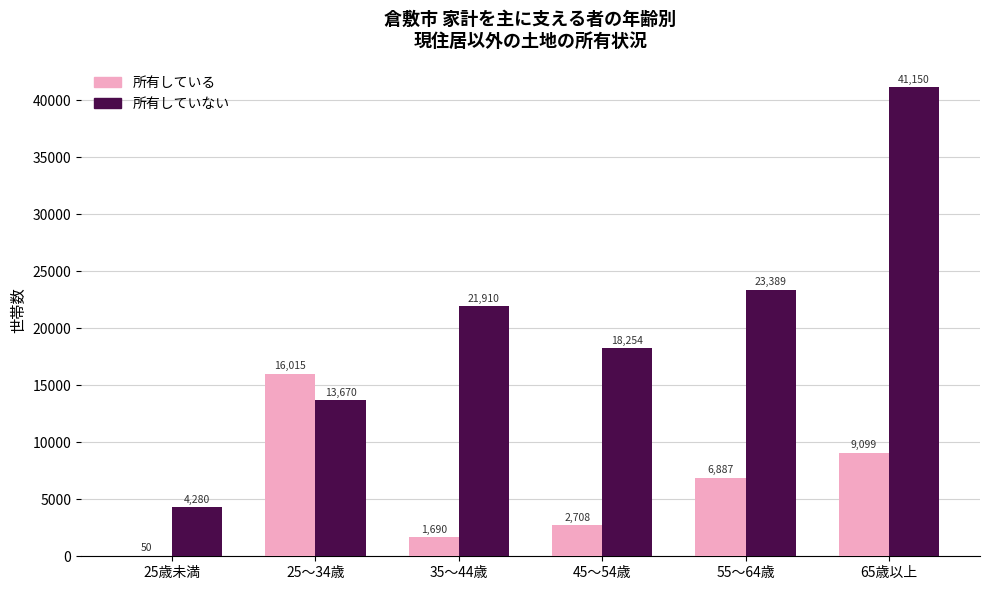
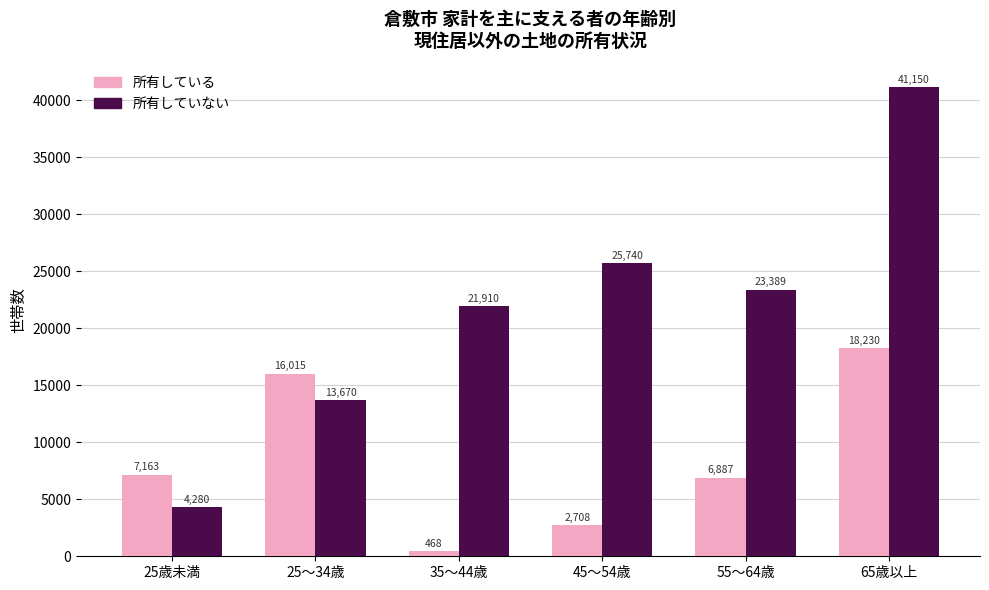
所有している, 25歳未満: 50 -> 7,163
所有している, 35～44歳: 1,690 -> 468
所有していない, 45～54歳: 18,254 -> 25,740
所有している, 65歳以上: 9,099 -> 18,230
